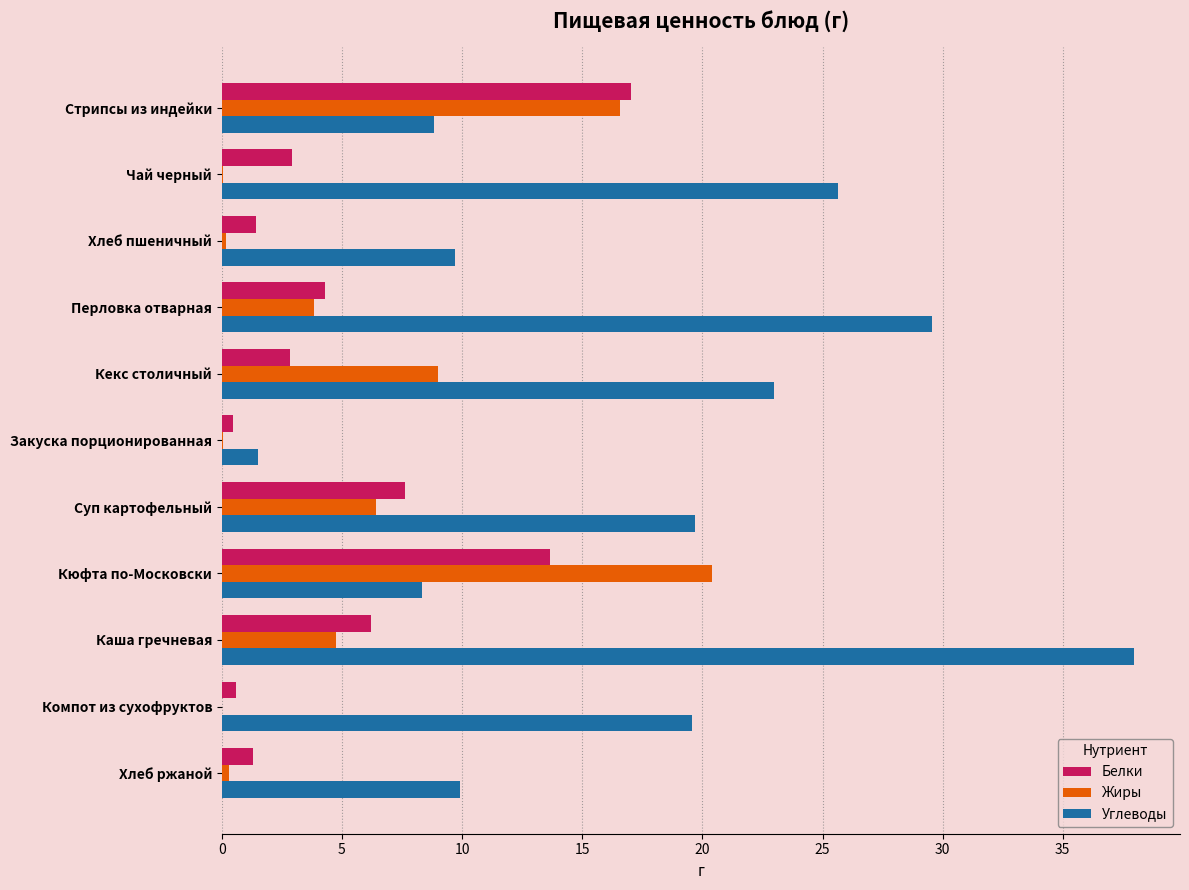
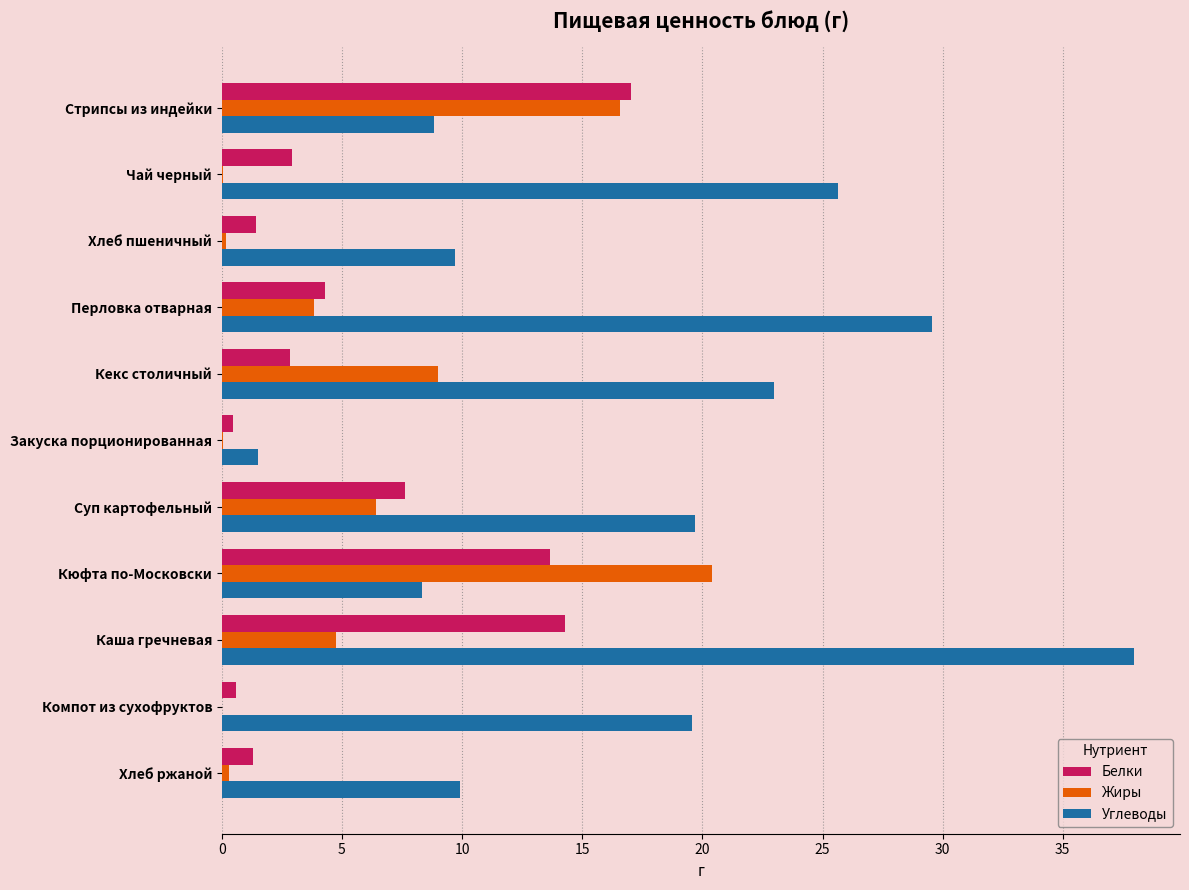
Белки, Каша гречневая: 6.2 -> 14.3
